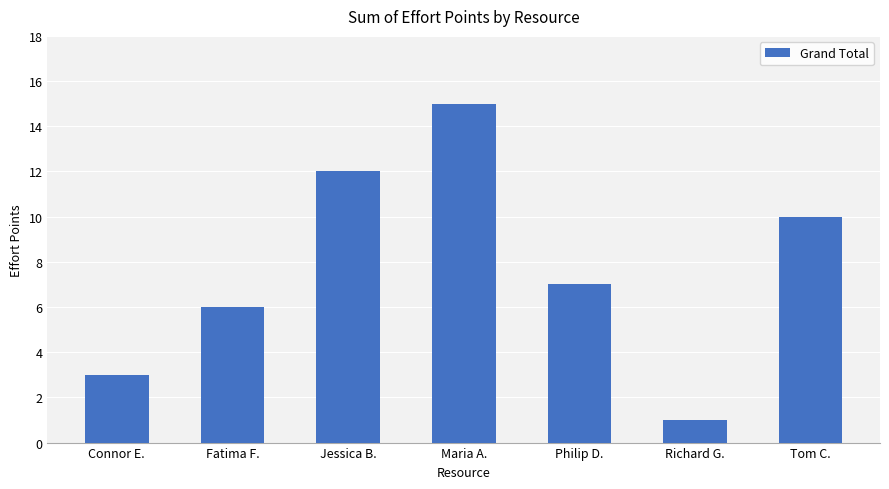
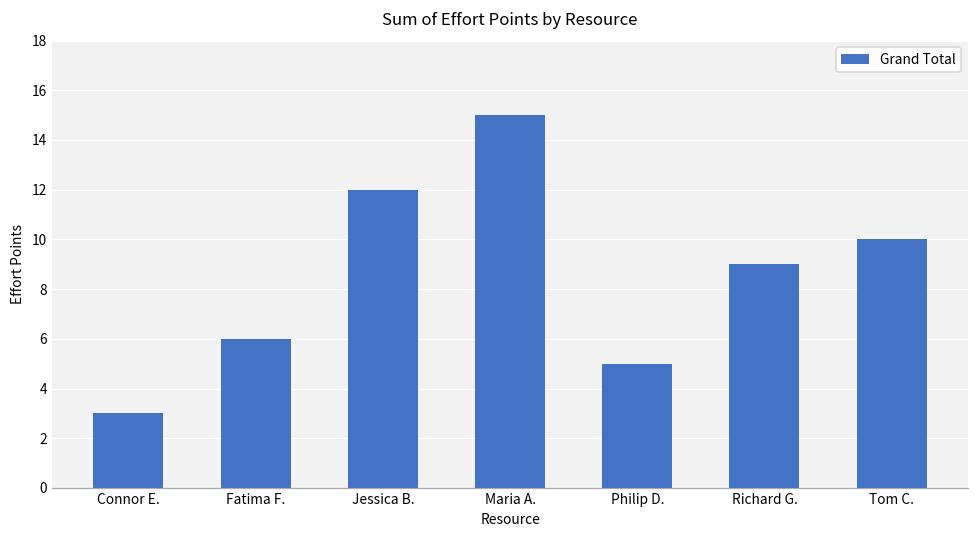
Philip D.: 7 -> 5
Richard G.: 1 -> 9
